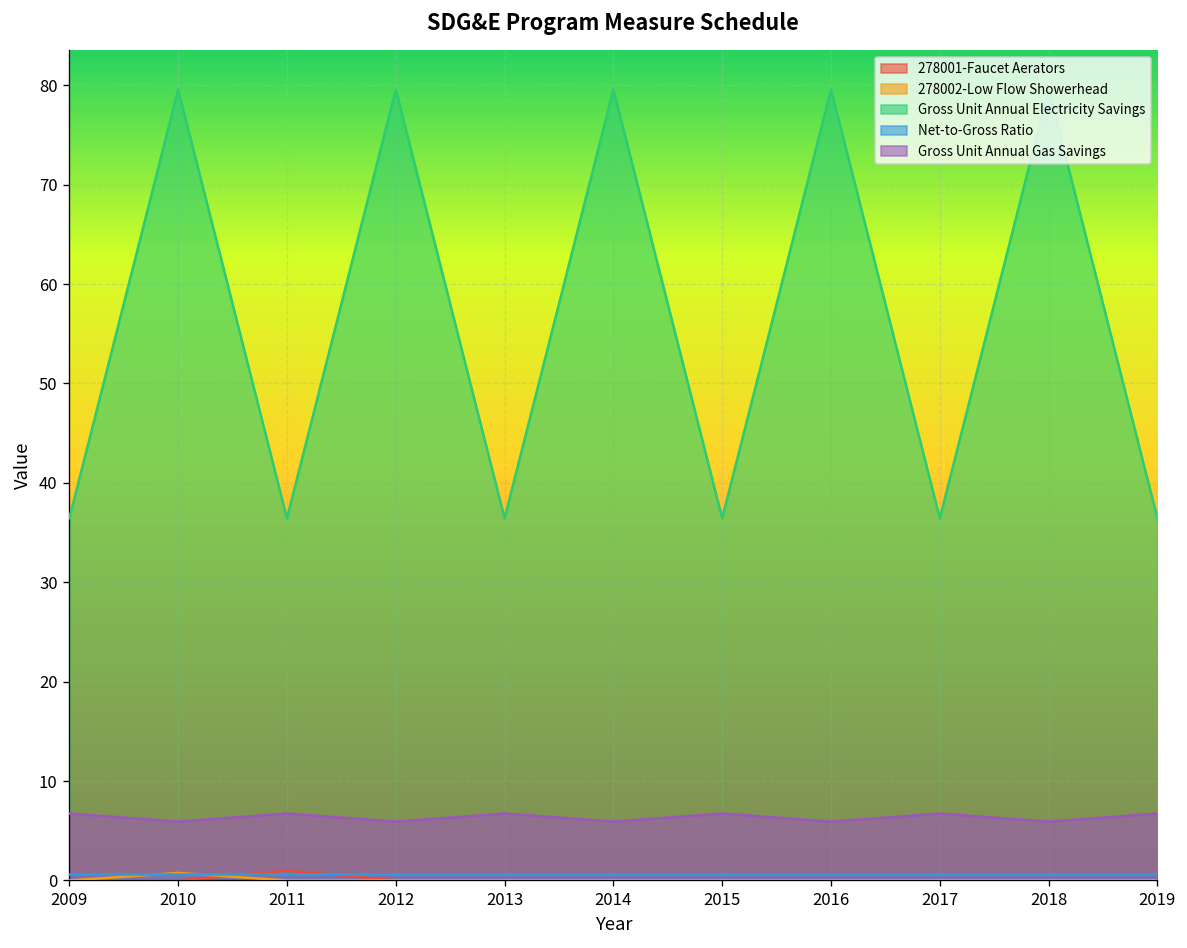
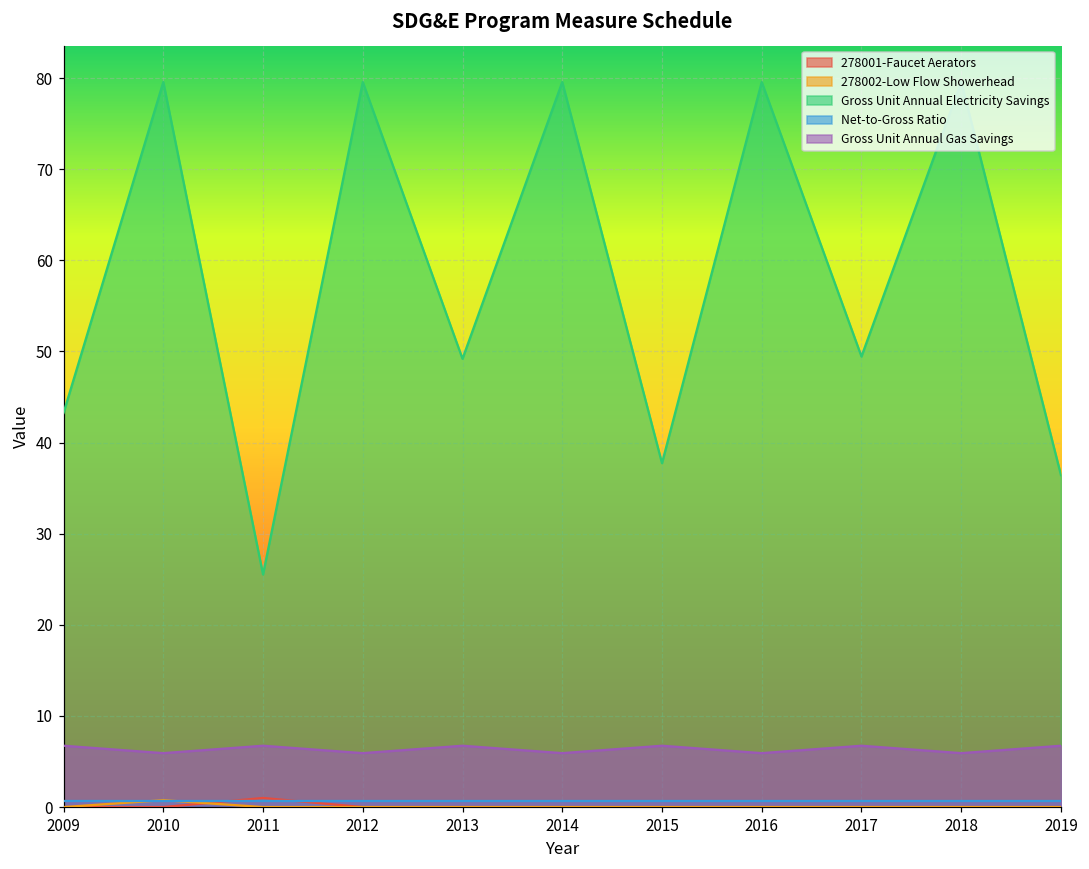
Gross Unit Annual Electricity Savings, 2009: 36 -> 43
Gross Unit Annual Electricity Savings, 2011: 36 -> 26
Gross Unit Annual Electricity Savings, 2013: 36 -> 49
Gross Unit Annual Electricity Savings, 2015: 36 -> 38
Gross Unit Annual Electricity Savings, 2017: 36 -> 49
